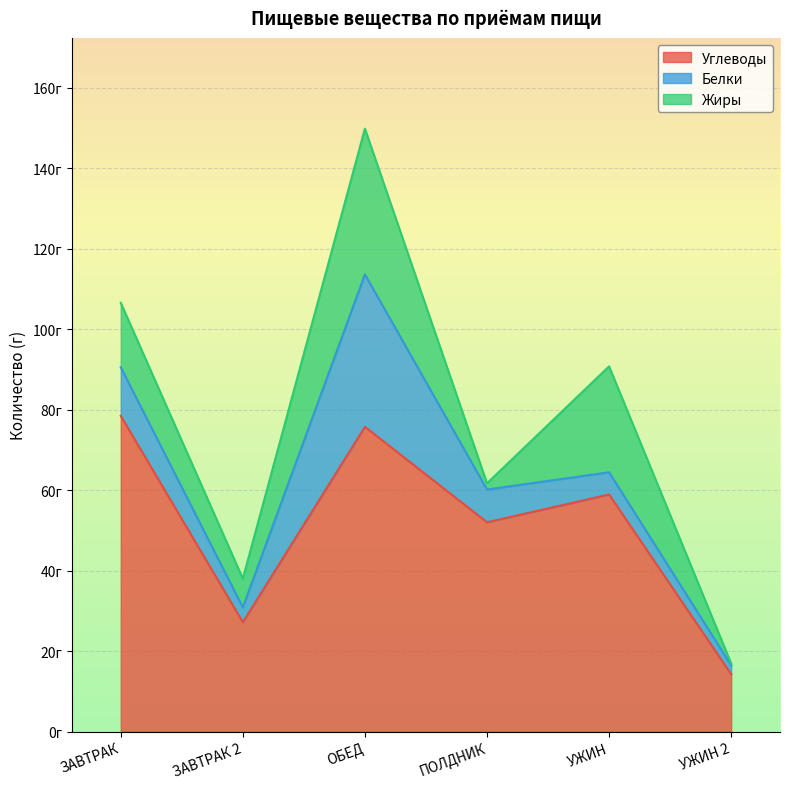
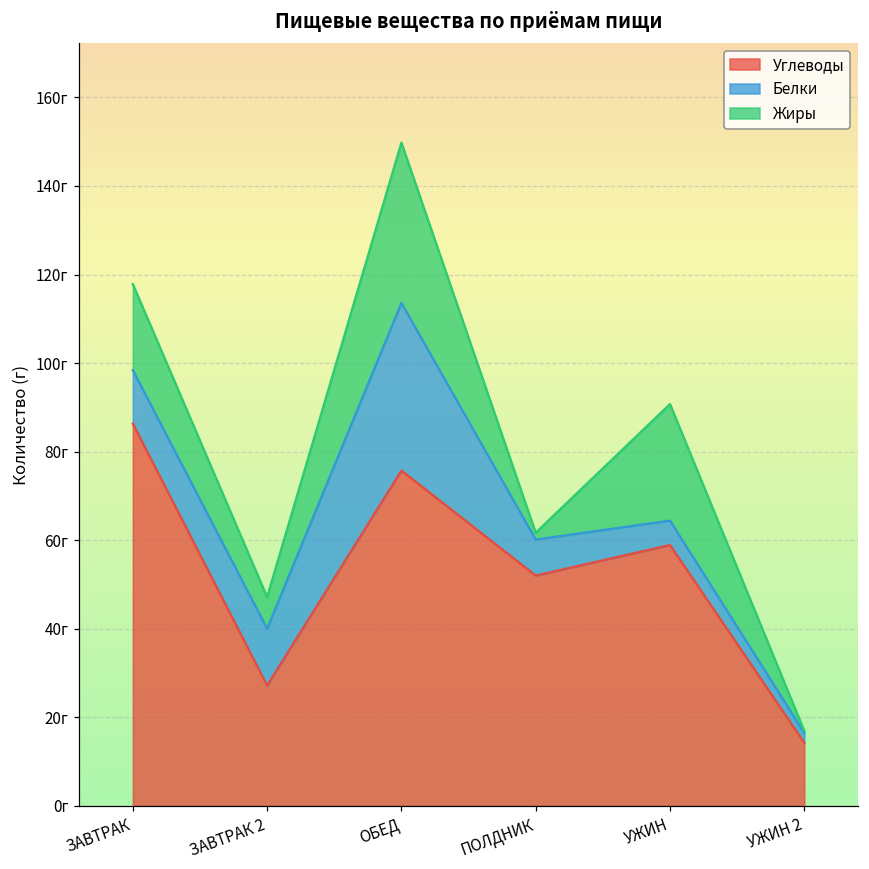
Углеводы, ЗАВТРАК: 78г -> 86г
Жиры, ЗАВТРАК: 16г -> 19г
Белки, ЗАВТРАК 2: 4г -> 13г
